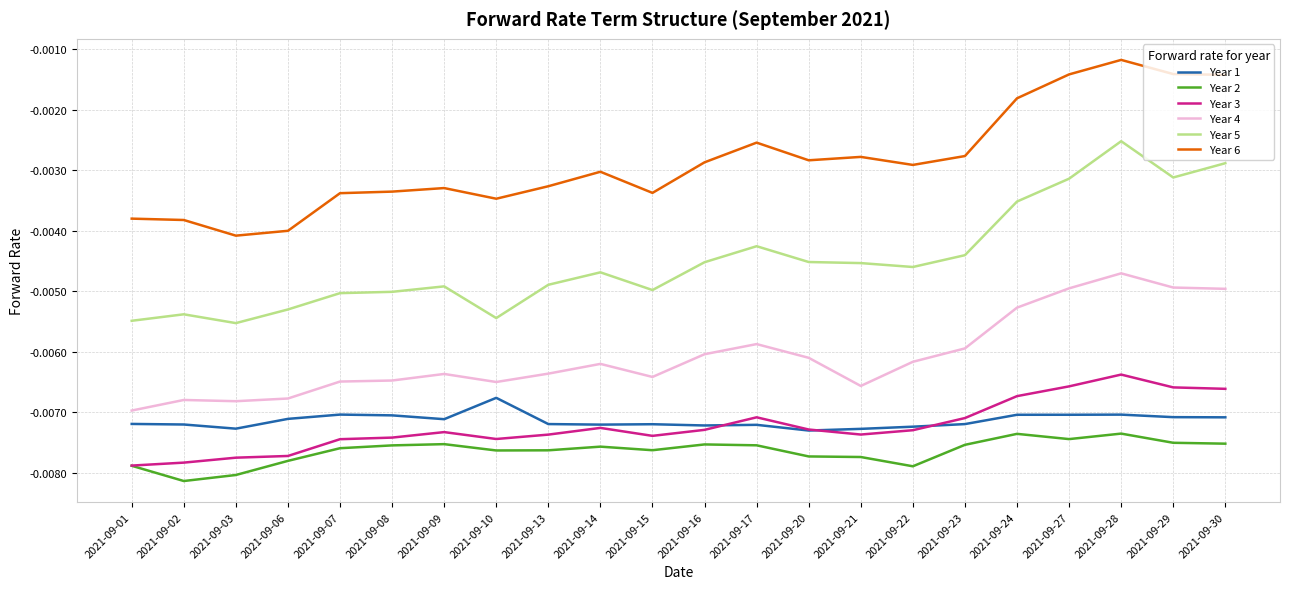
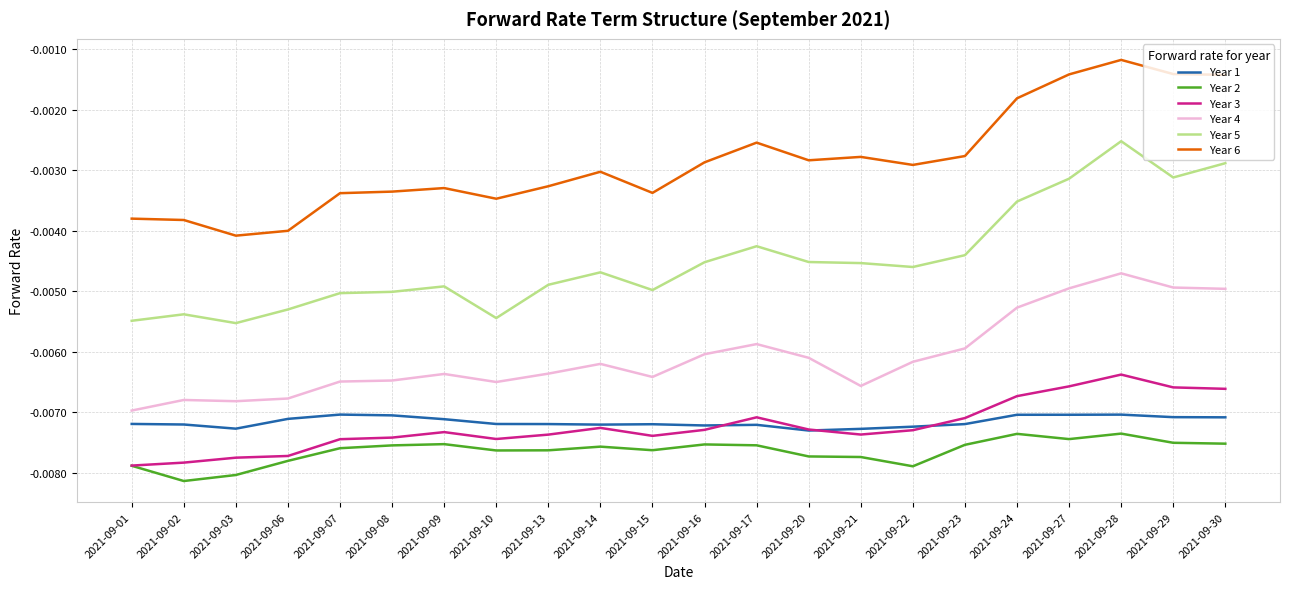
Year 1, 2021-09-10: -0.0068 -> -0.0072
